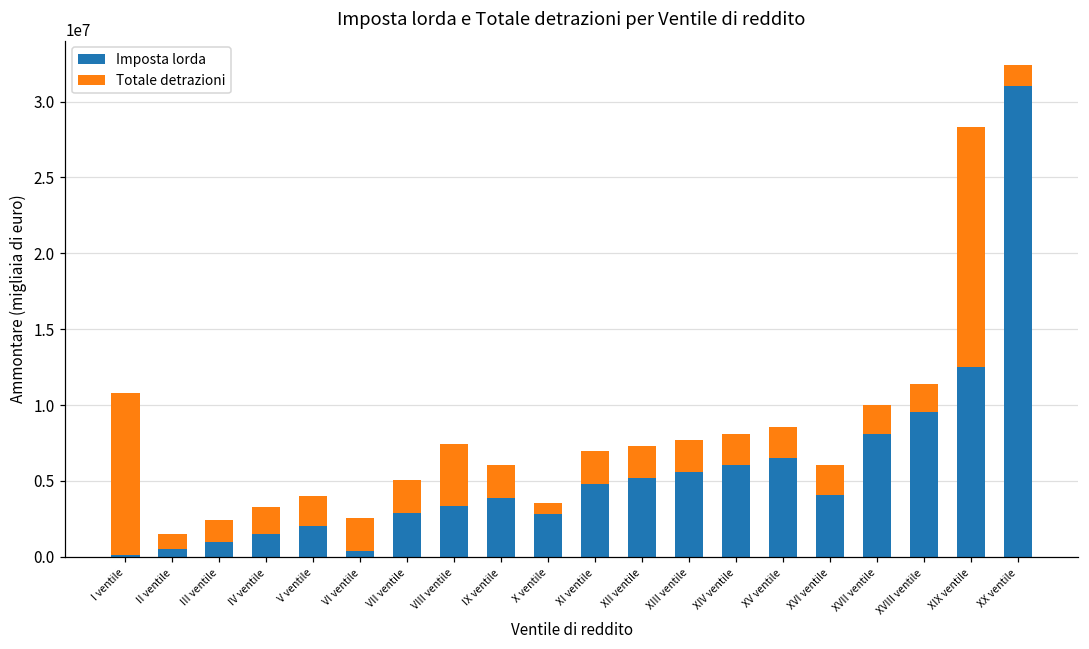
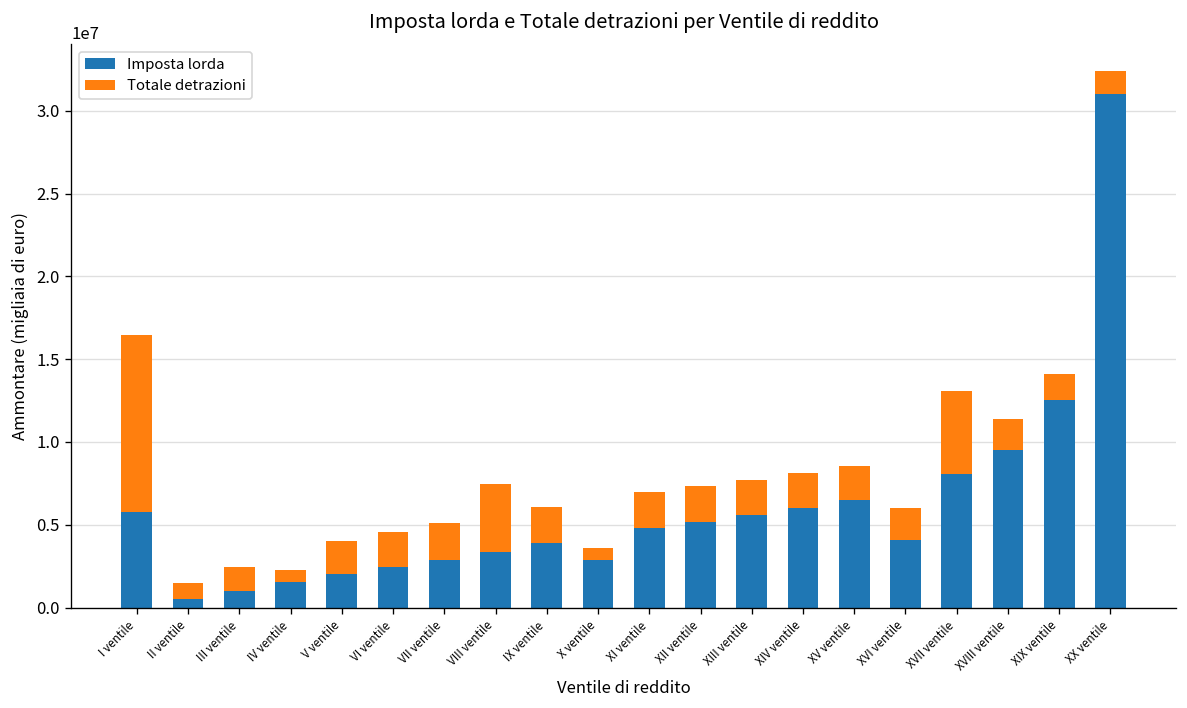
Imposta lorda, I ventile: 100000 -> 5800000
Totale detrazioni, IV ventile: 1800000 -> 800000
Imposta lorda, VI ventile: 400000 -> 2400000
Totale detrazioni, XVII ventile: 1900000 -> 5000000
Totale detrazioni, XIX ventile: 15800000 -> 1600000
